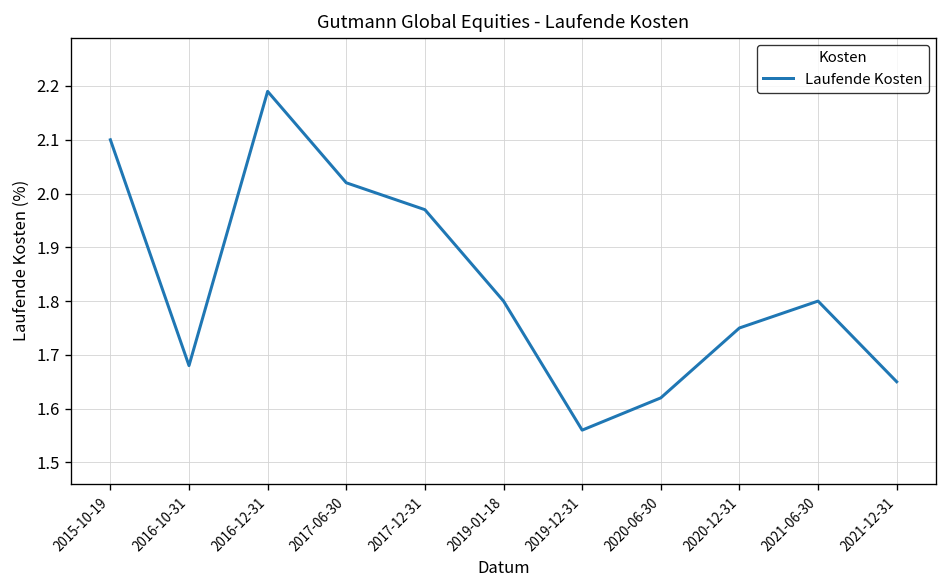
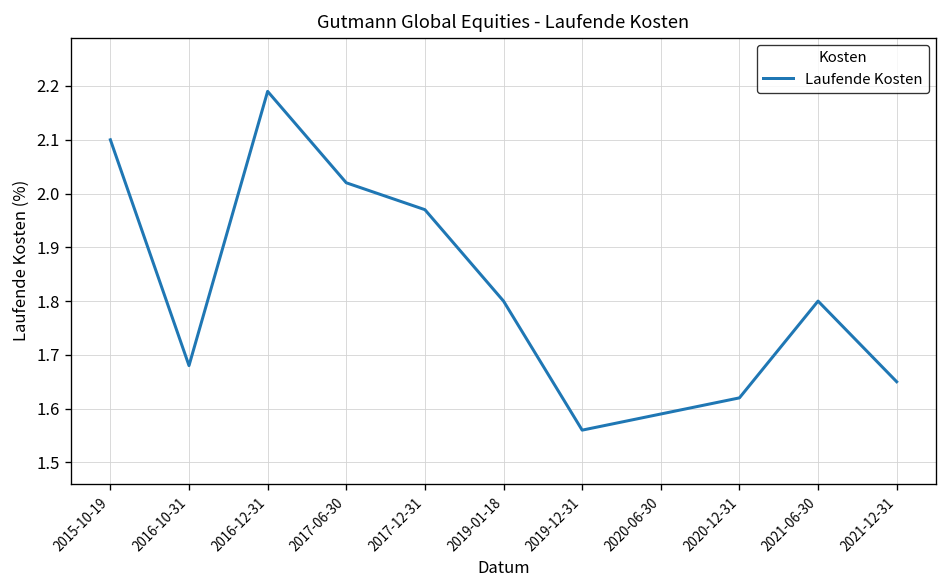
2020-06-30: 1.62 -> 1.59
2020-12-31: 1.75 -> 1.62
